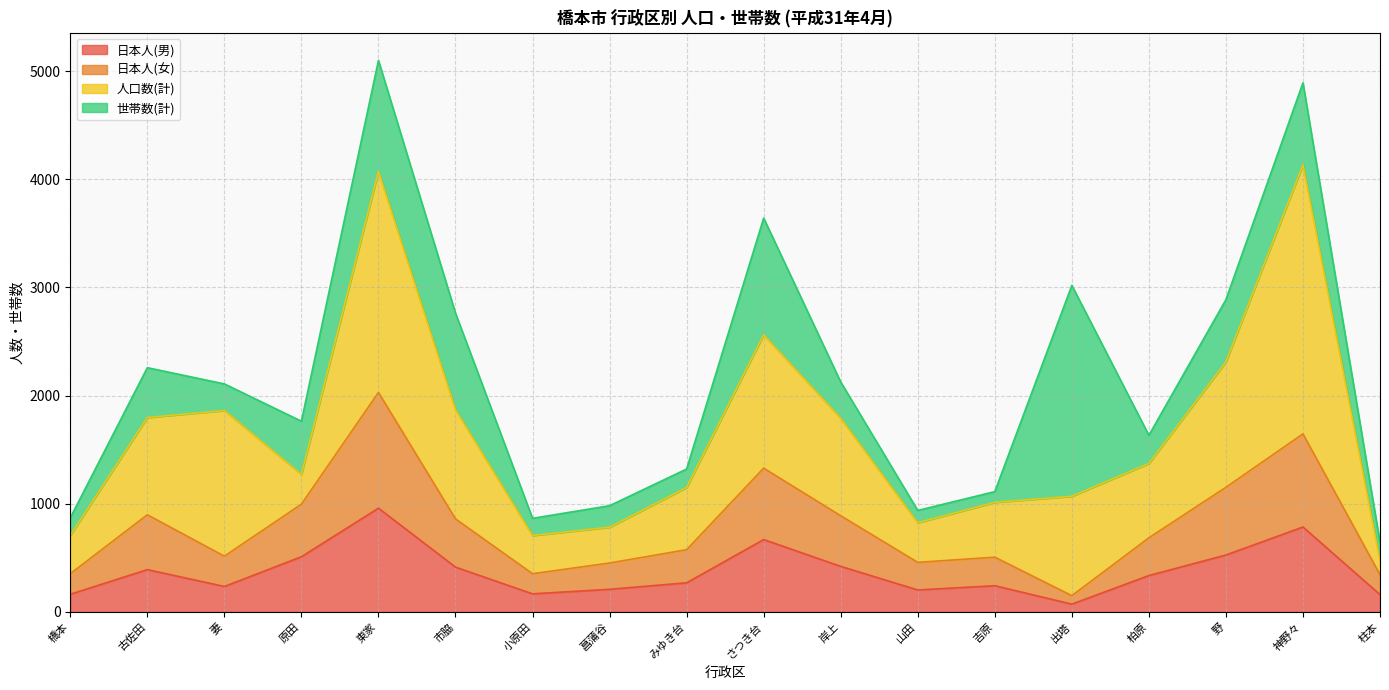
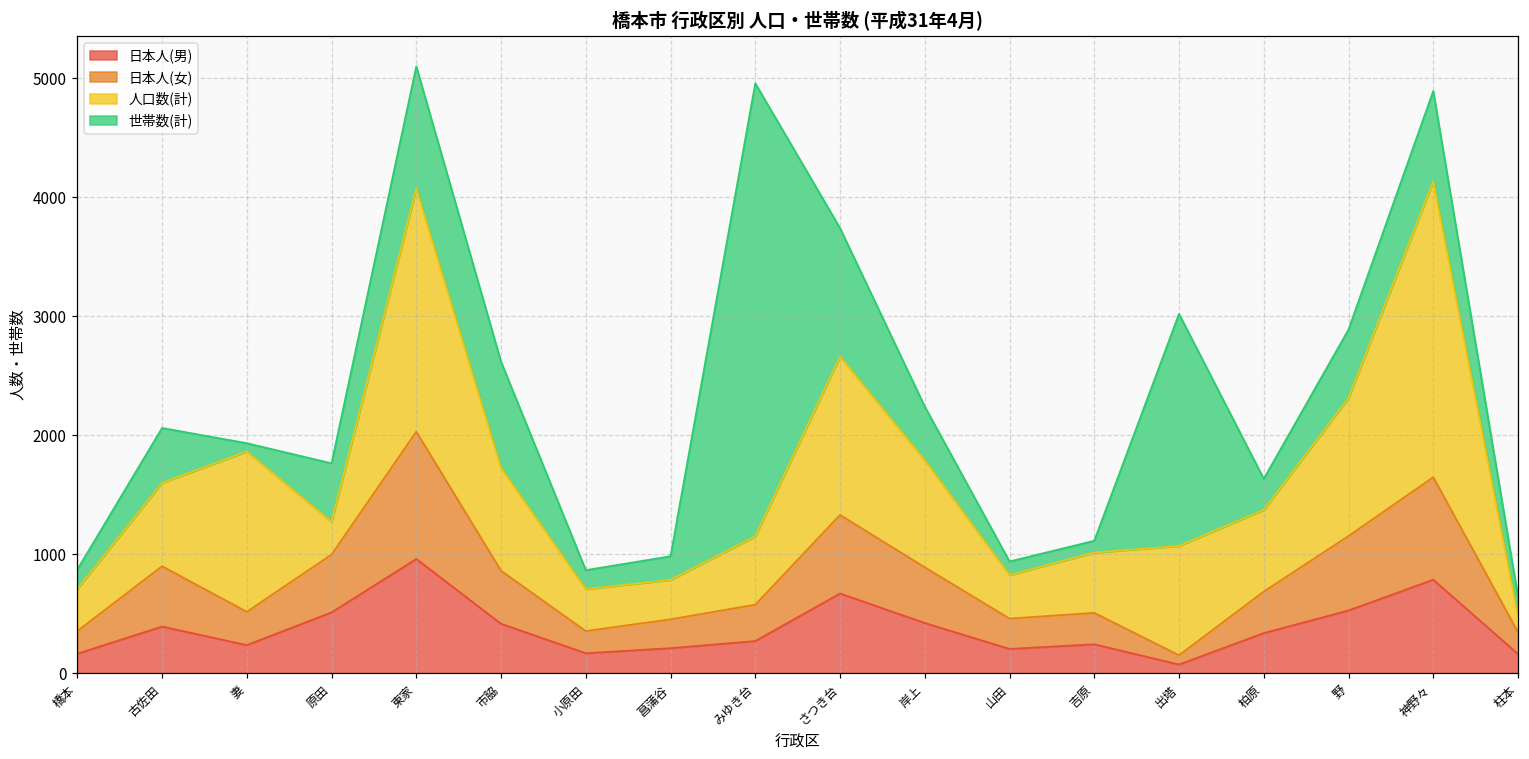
人口数(計), 古佐田: 900 -> 700
世帯数(計), 妻: 250 -> 70
人口数(計), 市脇: 1010 -> 870
世帯数(計), みゆき台: 170 -> 3810
人口数(計), さつき台: 1230 -> 1330
世帯数(計), 岸上: 340 -> 450
